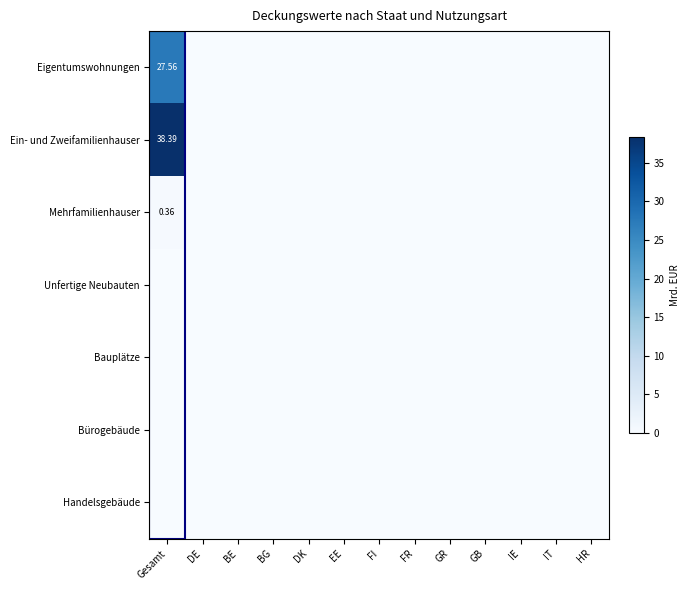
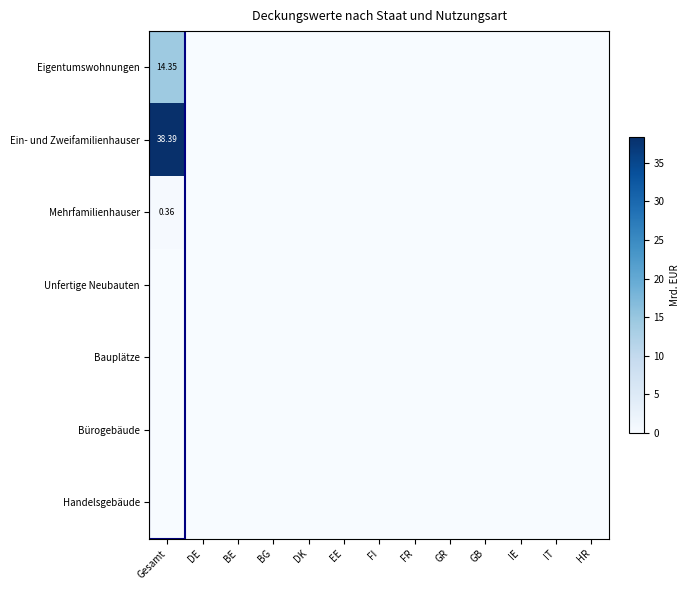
Eigentumswohnungen, Gesamt: 27.56 -> 14.35
